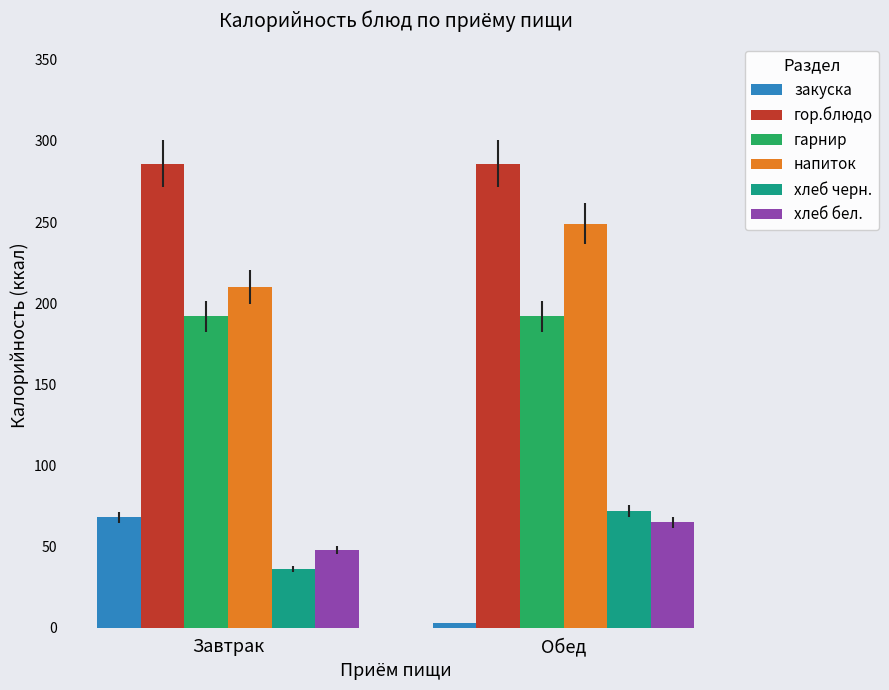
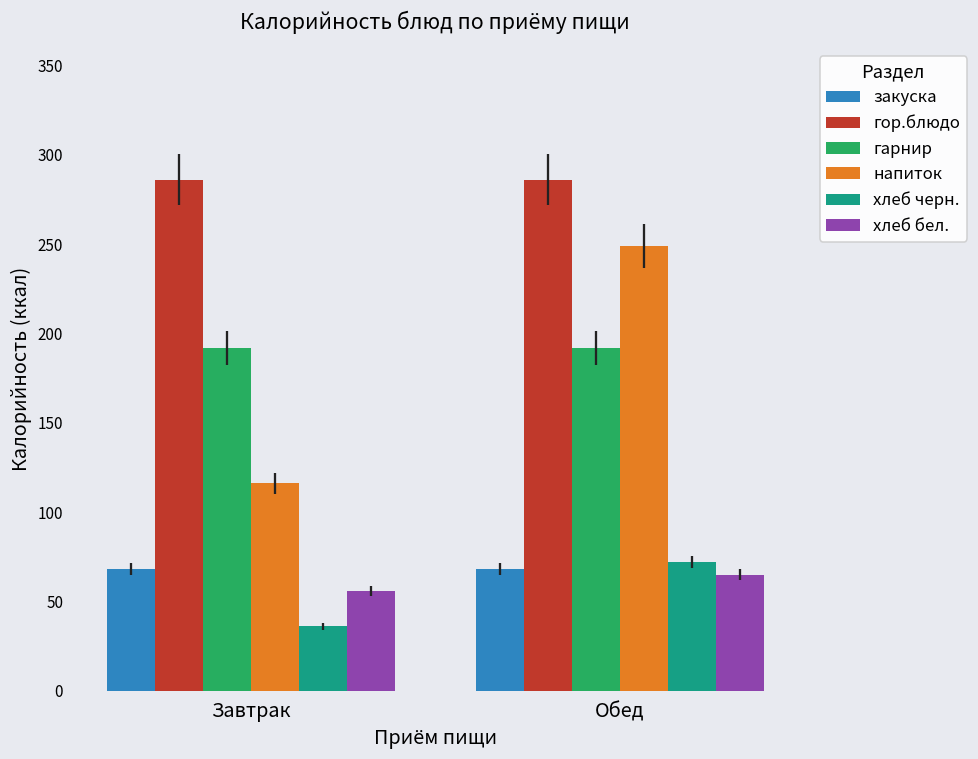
напиток, Завтрак: 210 -> 116
хлеб бел., Завтрак: 48 -> 56
закуска, Обед: 3 -> 68
